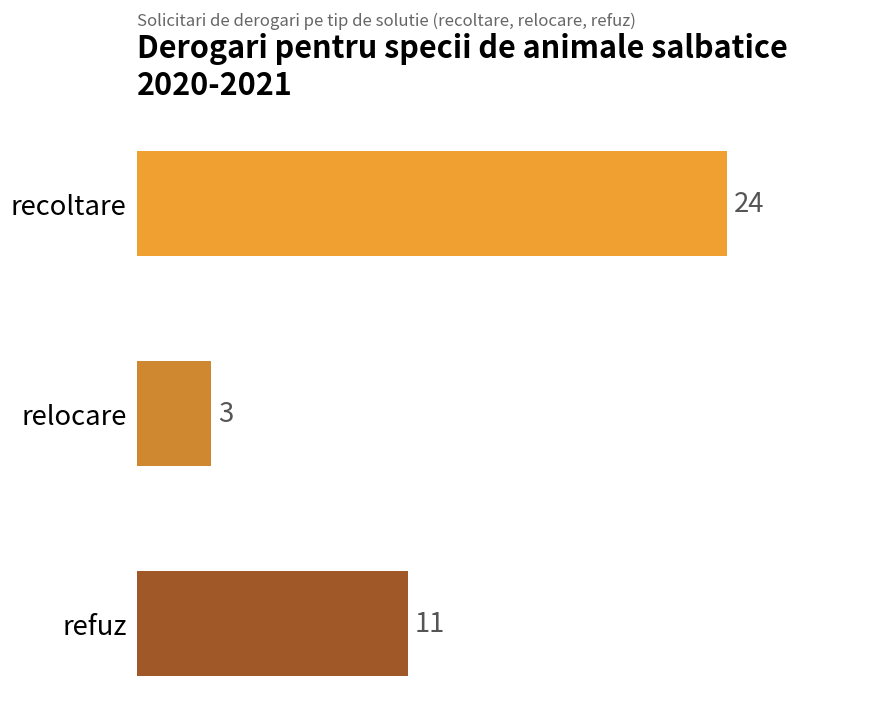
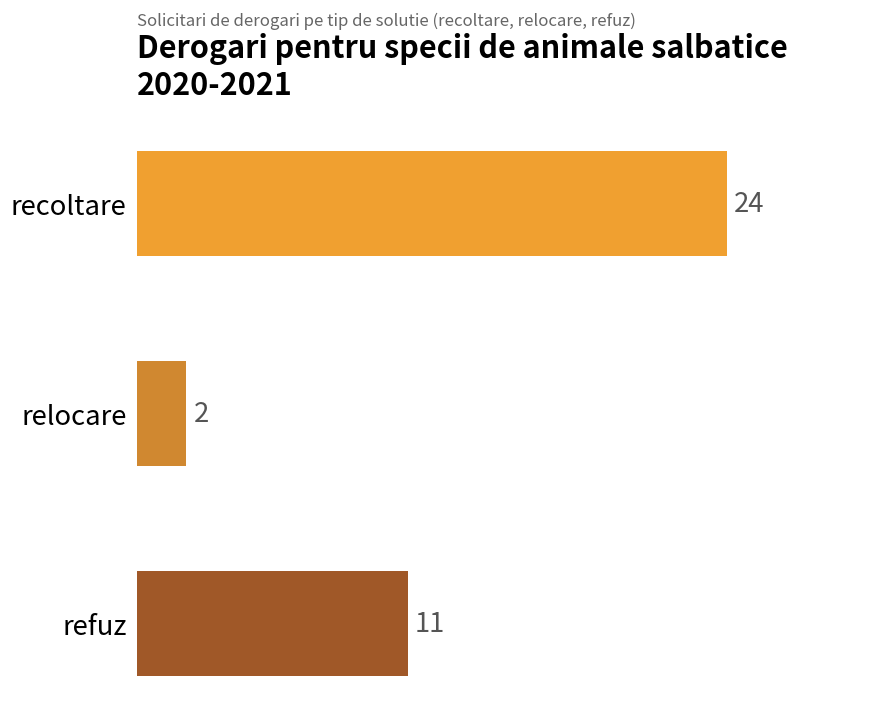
relocare: 3 -> 2
